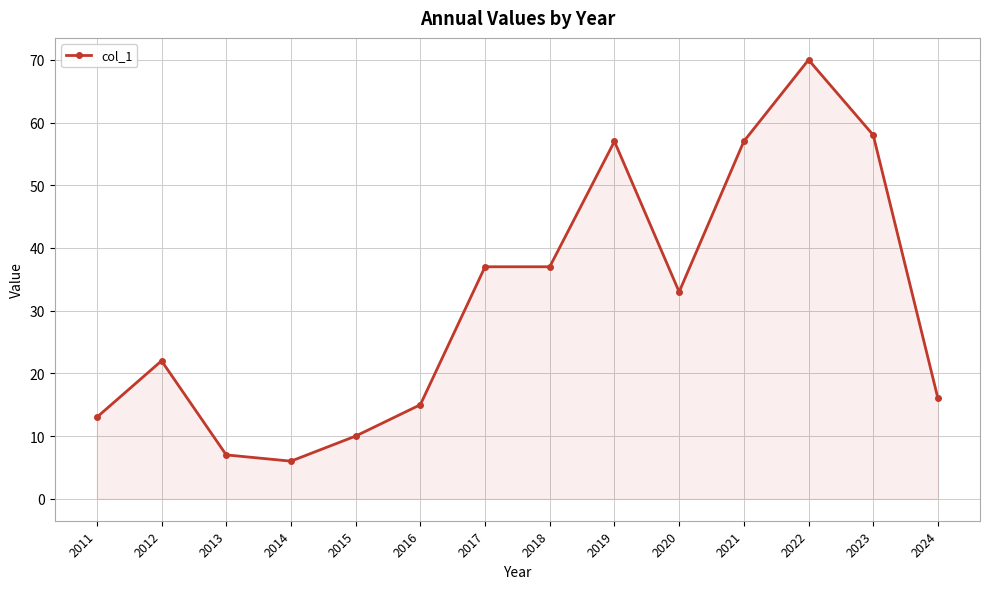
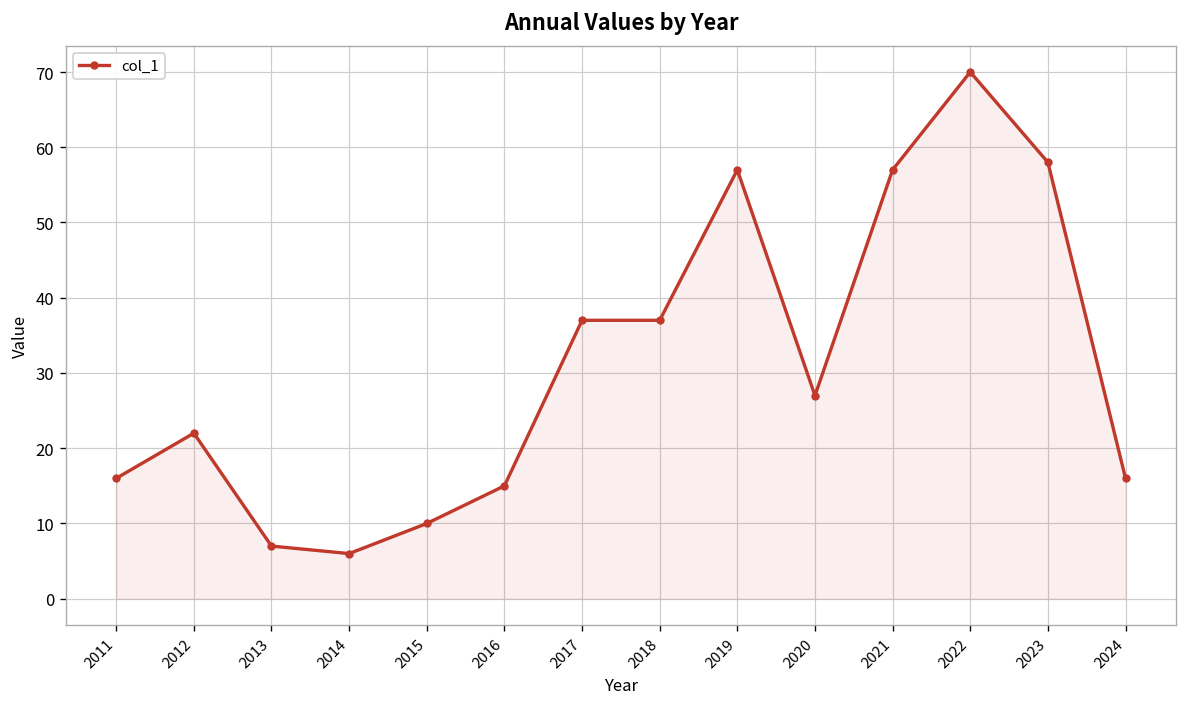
2011: 13 -> 16
2020: 33 -> 27
